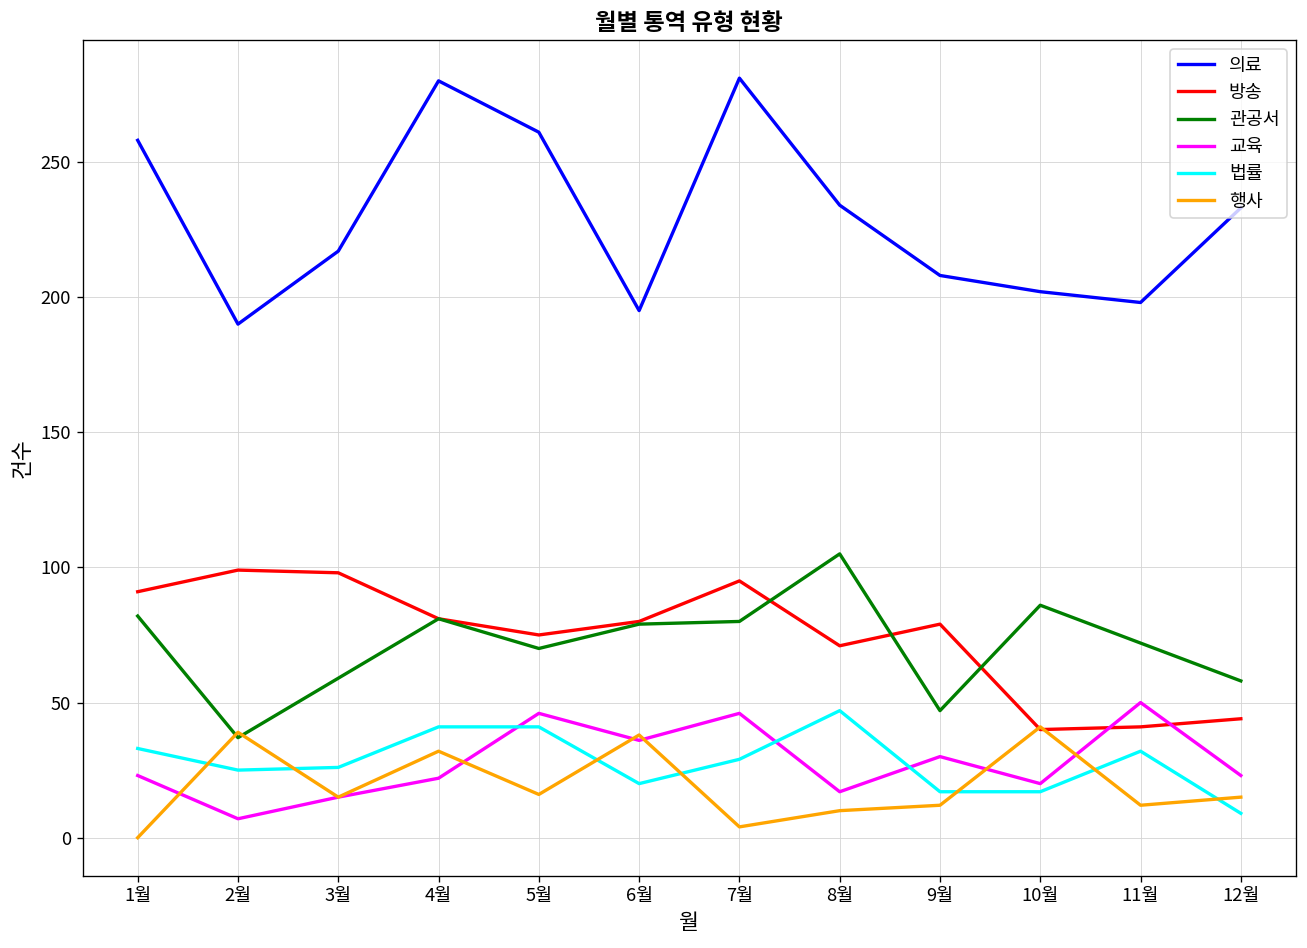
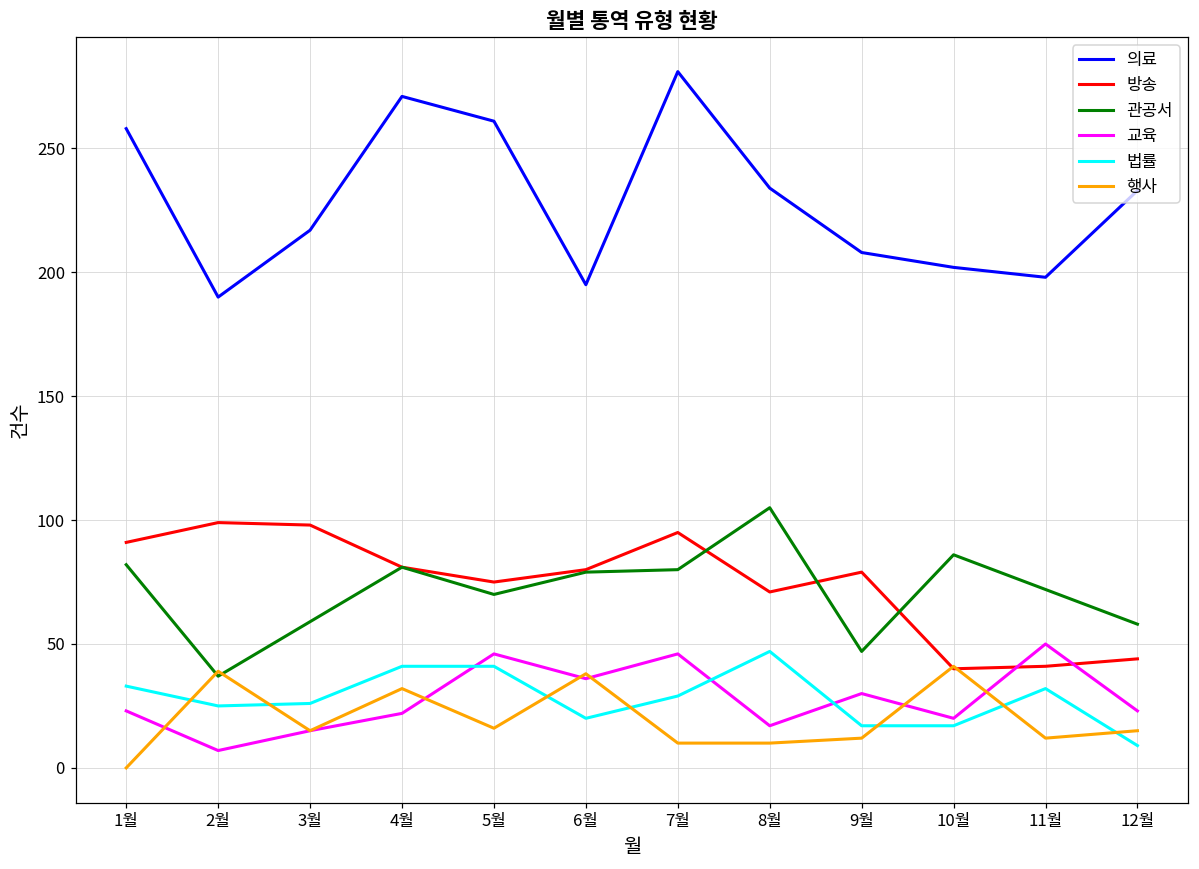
의료, 4월: 280 -> 271
행사, 7월: 4 -> 10
